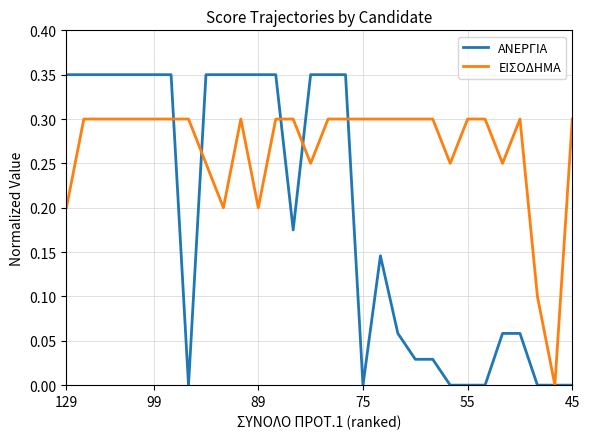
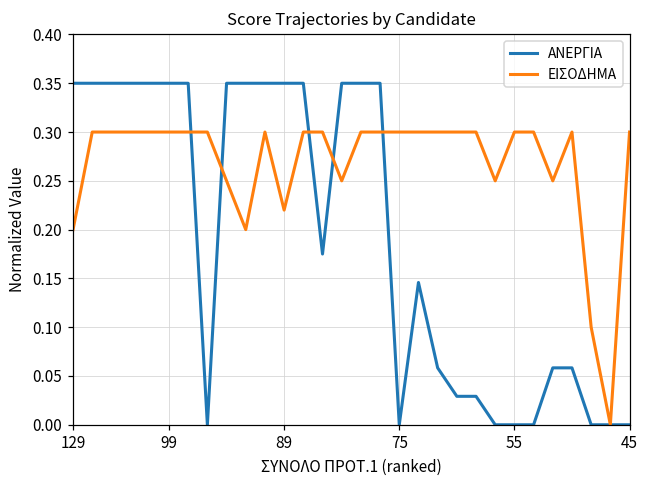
ΕΙΣΟΔΗΜΑ, 89: 0.20 -> 0.22
